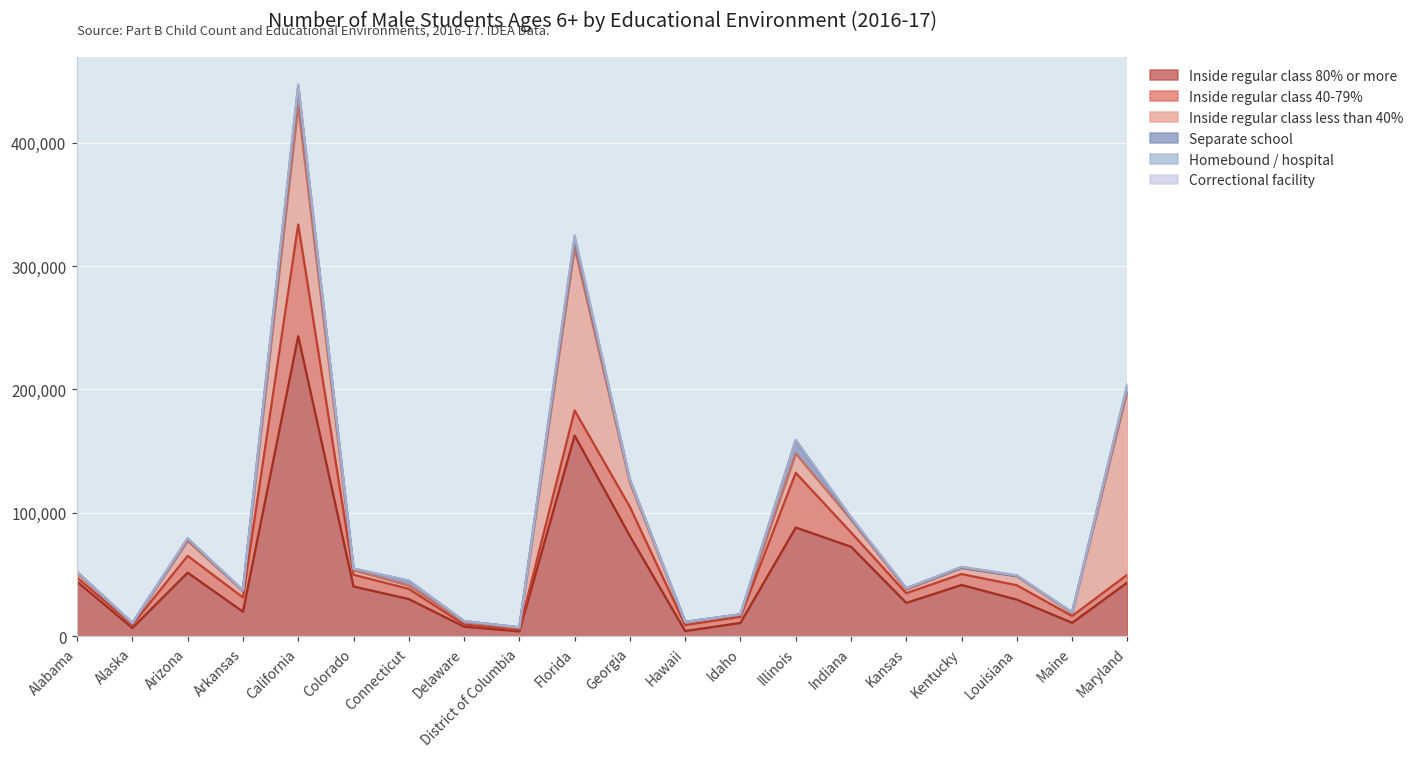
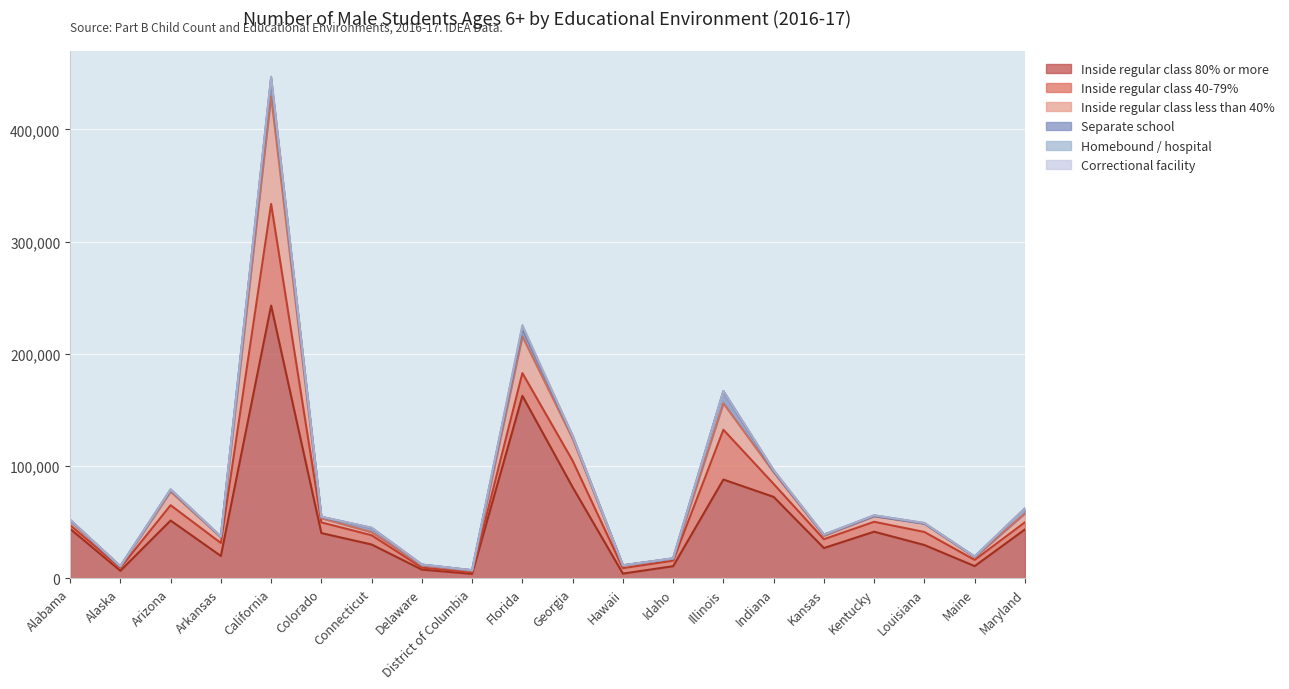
Inside regular class less than 40%, Florida: 132,000 -> 33,000
Inside regular class less than 40%, Illinois: 16,000 -> 24,000
Inside regular class less than 40%, Maryland: 149,000 -> 8,000
